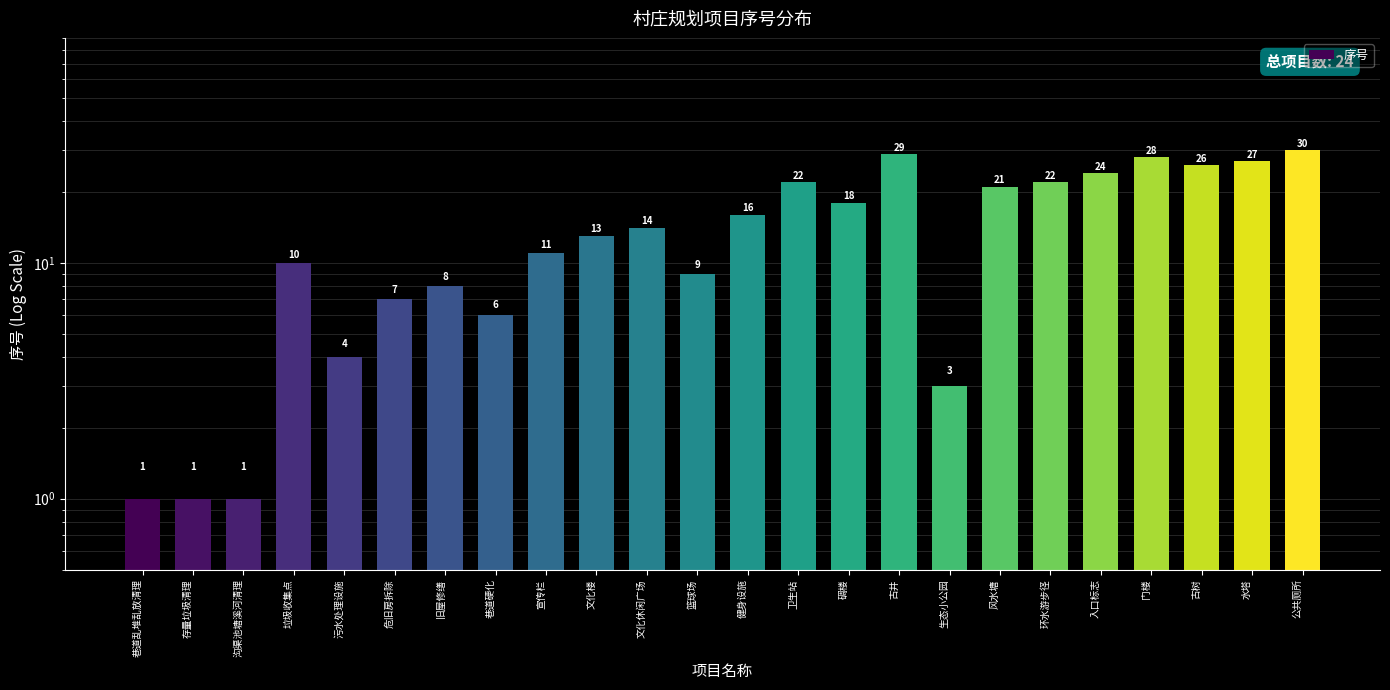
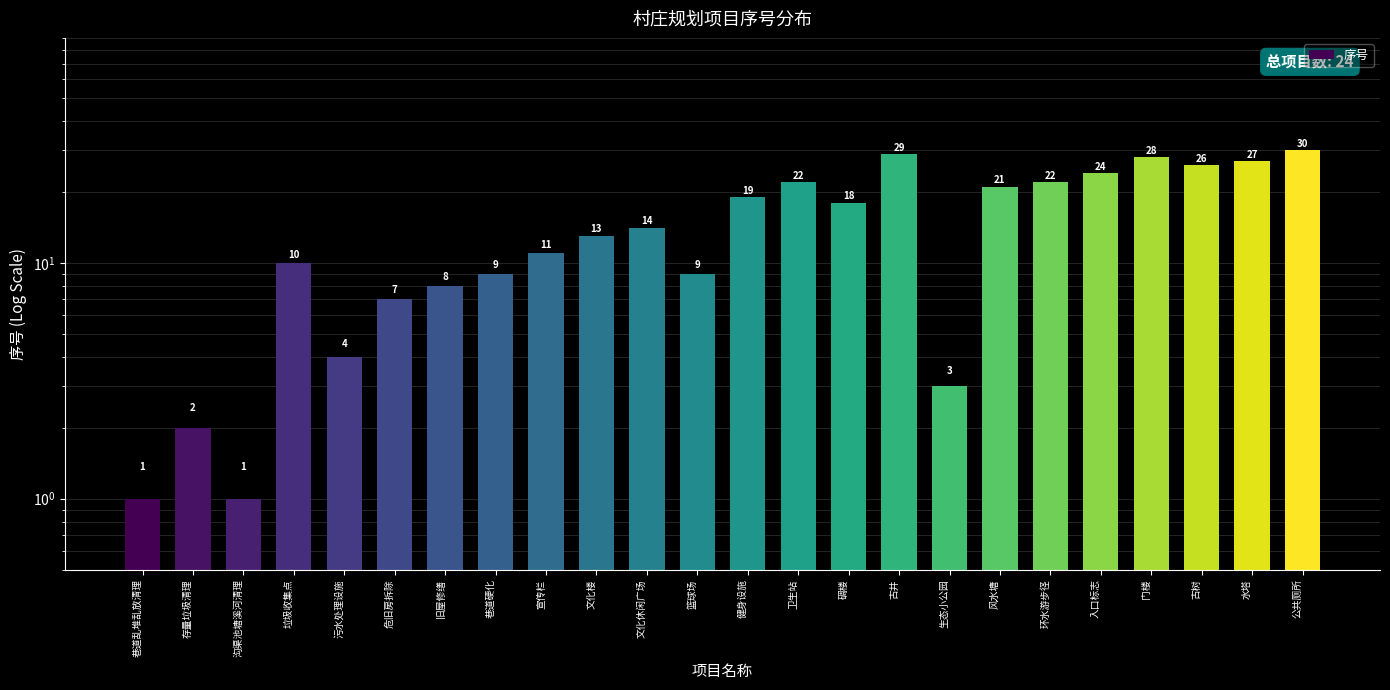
存量垃圾清理: 1 -> 2
巷道硬化: 6 -> 9
健身设施: 16 -> 19
